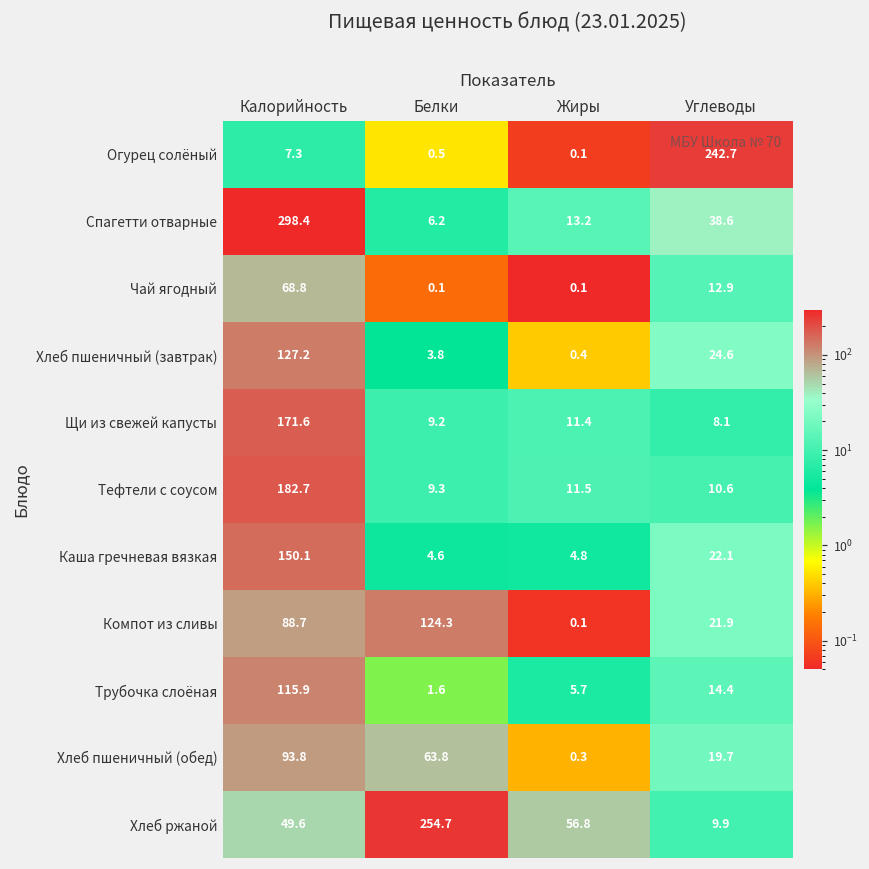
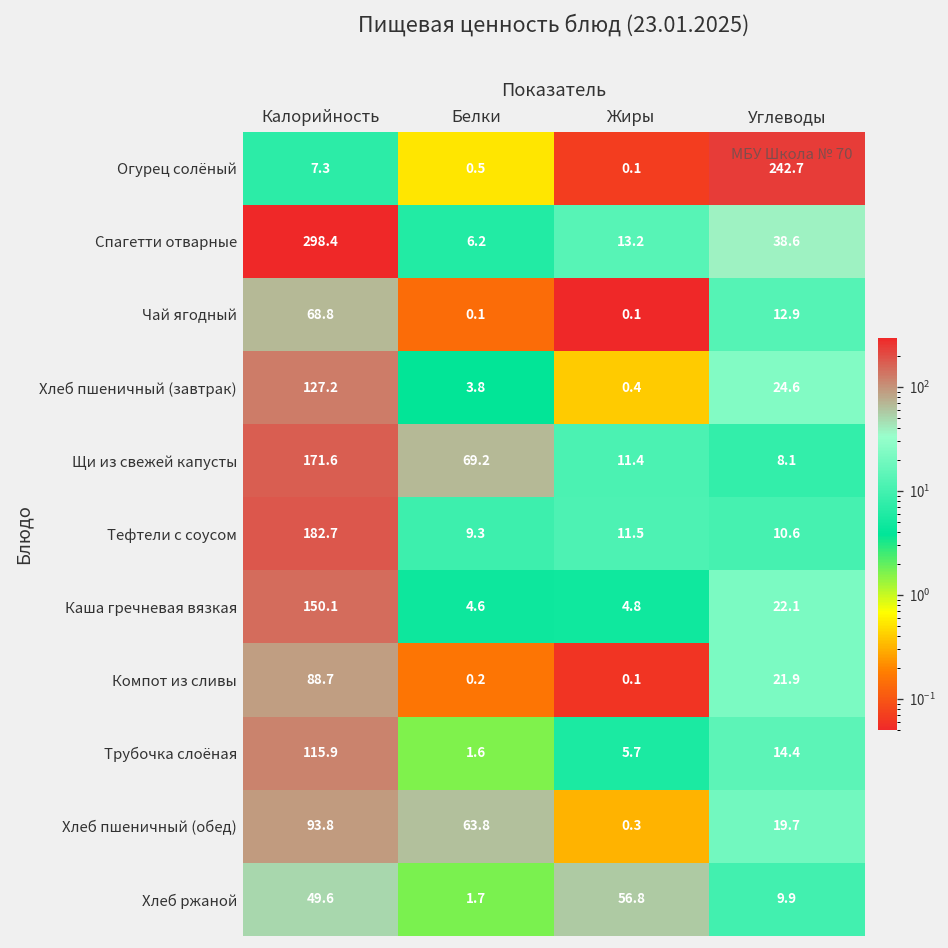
Щи из свежей капусты, Белки: 9.2 -> 69.2
Компот из сливы, Белки: 124.3 -> 0.2
Хлеб ржаной, Белки: 254.7 -> 1.7
